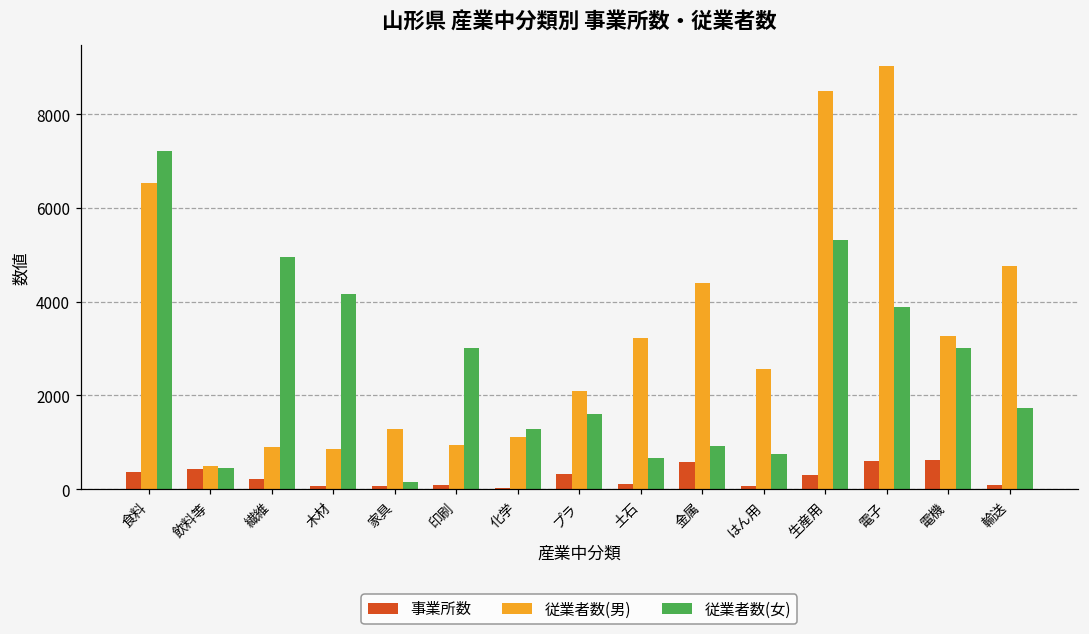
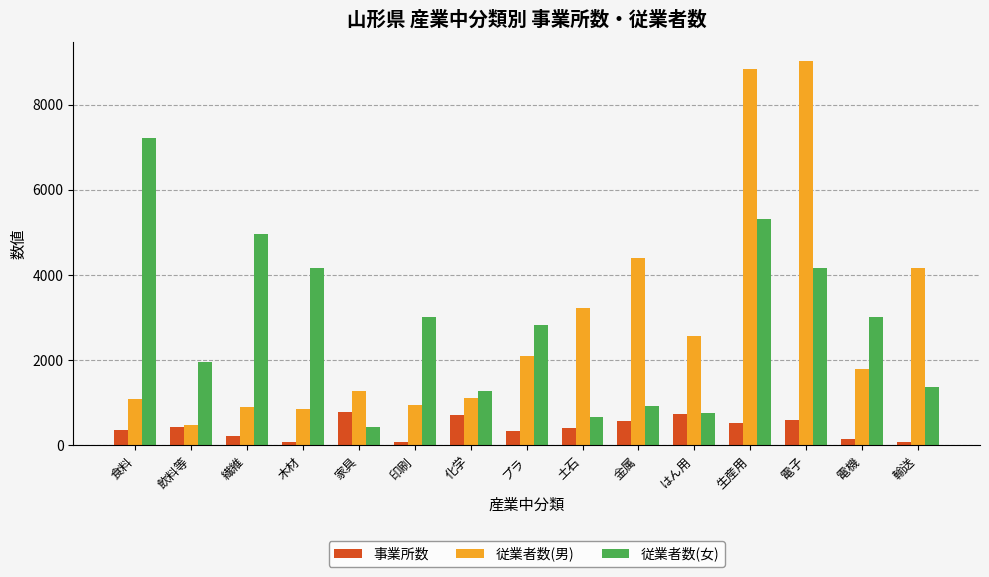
従業者数(男), 食料: 6500 -> 1100
従業者数(女), 飲料等: 500 -> 2000
事業所数, 家具: 100 -> 800
従業者数(女), 家具: 100 -> 400
事業所数, 化学: 0 -> 700
従業者数(女), プラ: 1600 -> 2800
事業所数, 土石: 100 -> 400
事業所数, はん用: 100 -> 700
事業所数, 生産用: 300 -> 500
従業者数(男), 生産用: 8500 -> 8800
従業者数(女), 電子: 3900 -> 4200
事業所数, 電機: 600 -> 100
従業者数(男), 電機: 3300 -> 1800
従業者数(男), 輸送: 4800 -> 4200
従業者数(女), 輸送: 1700 -> 1400
